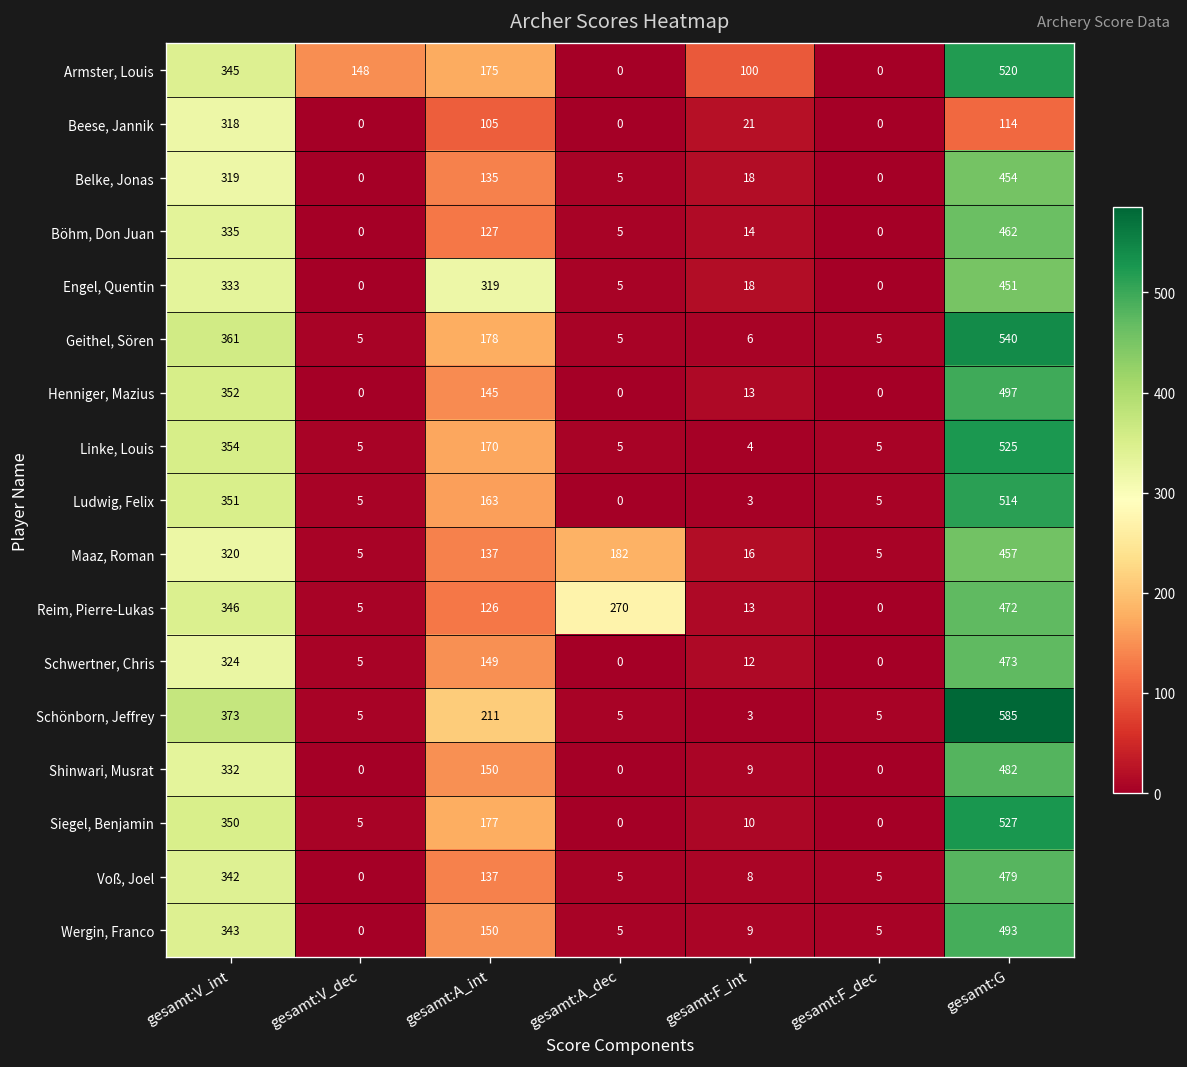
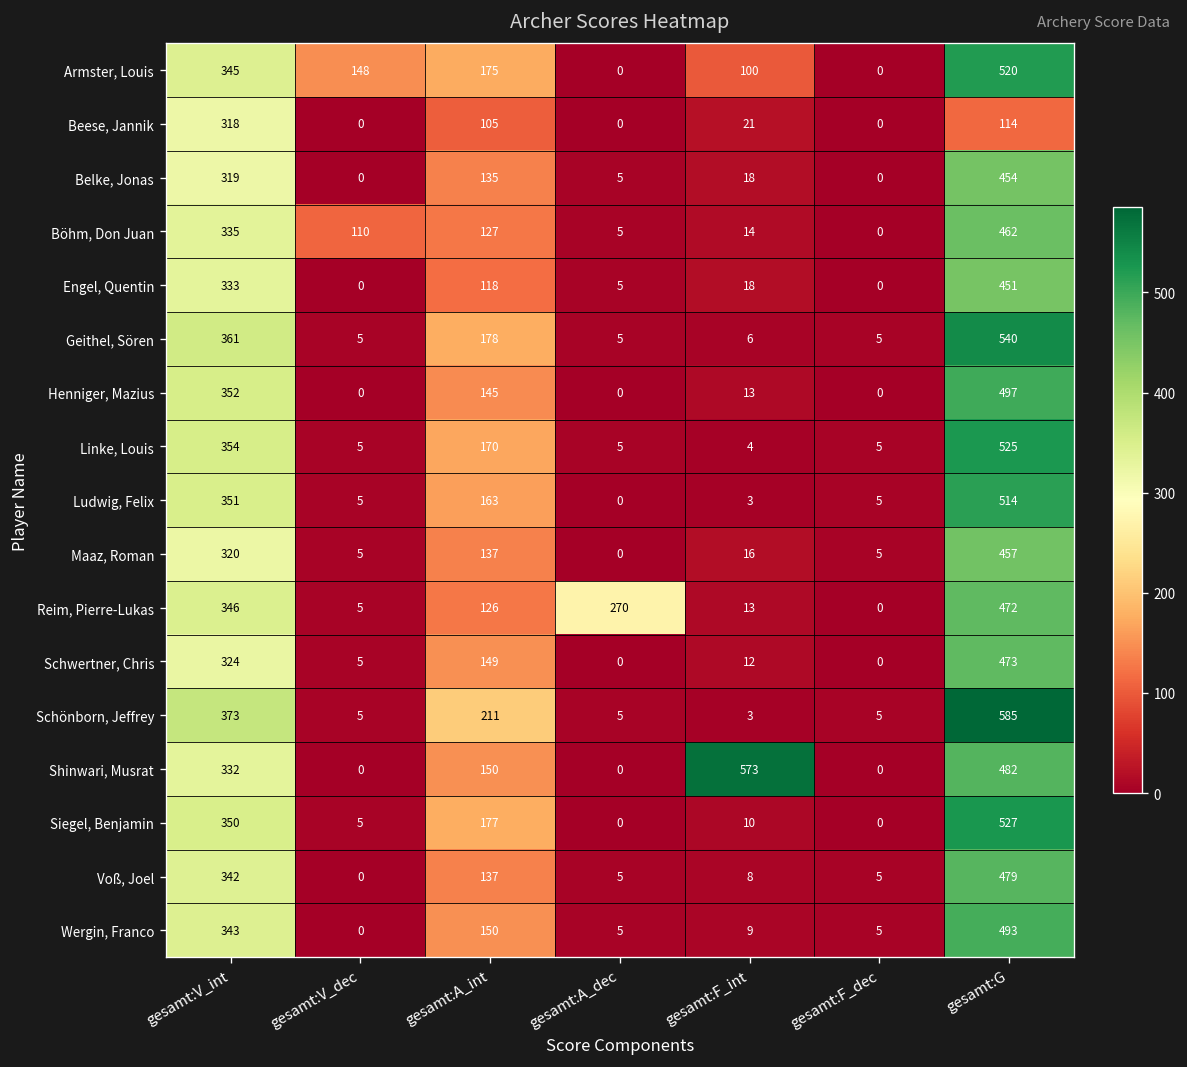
Böhm, Don Juan, gesamt:V_dec: 0 -> 110
Engel, Quentin, gesamt:A_int: 319 -> 118
Maaz, Roman, gesamt:A_dec: 182 -> 0
Shinwari, Musrat, gesamt:F_int: 9 -> 573
